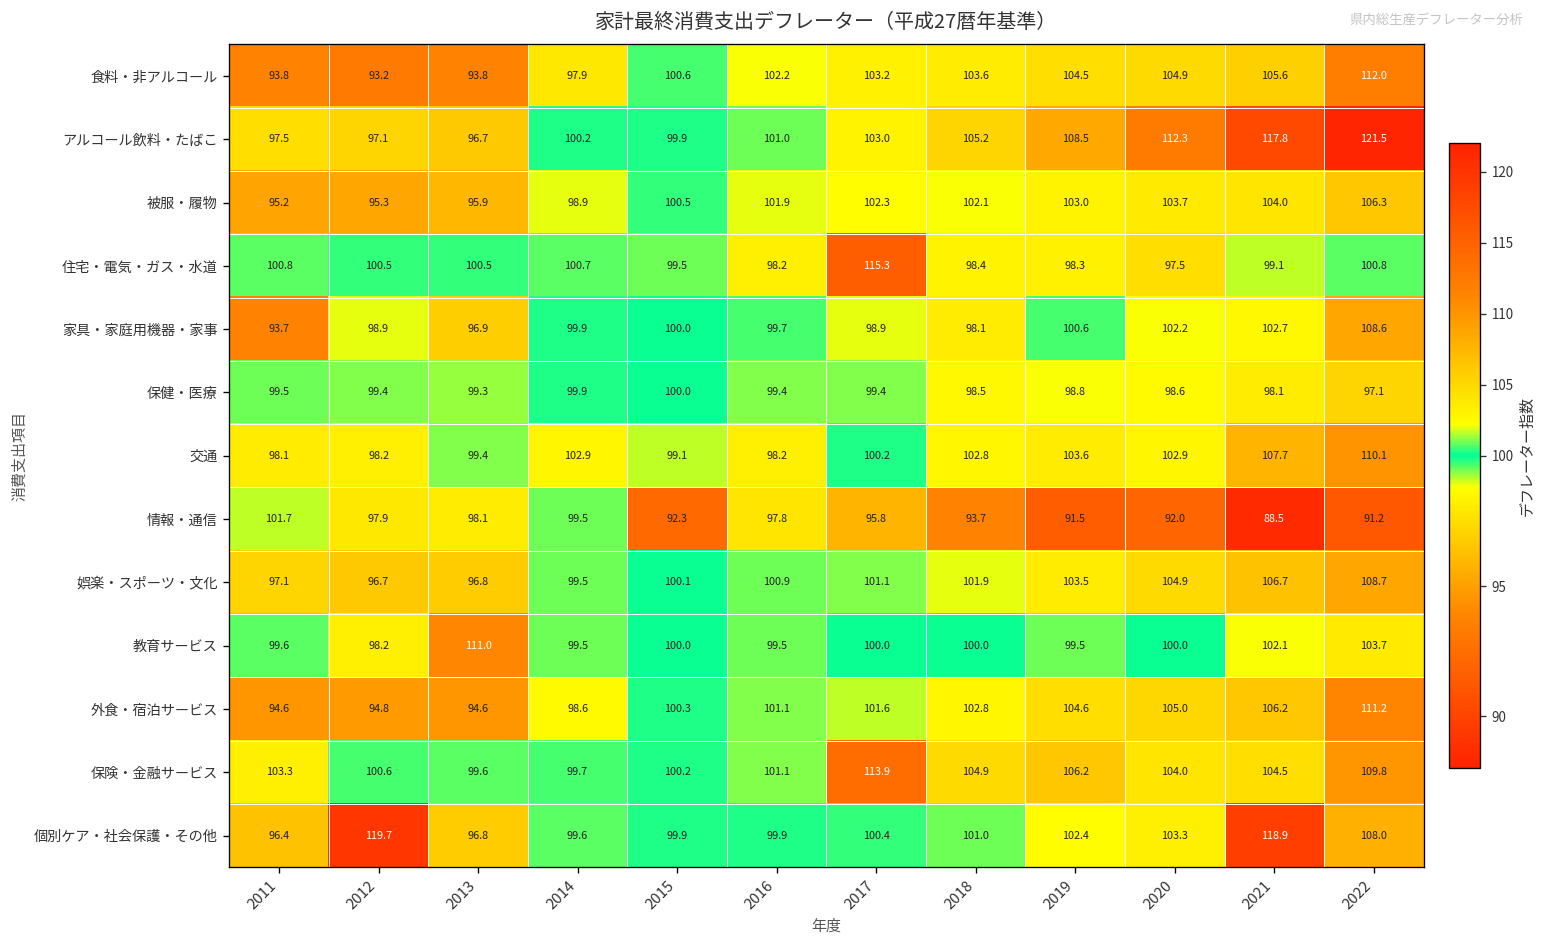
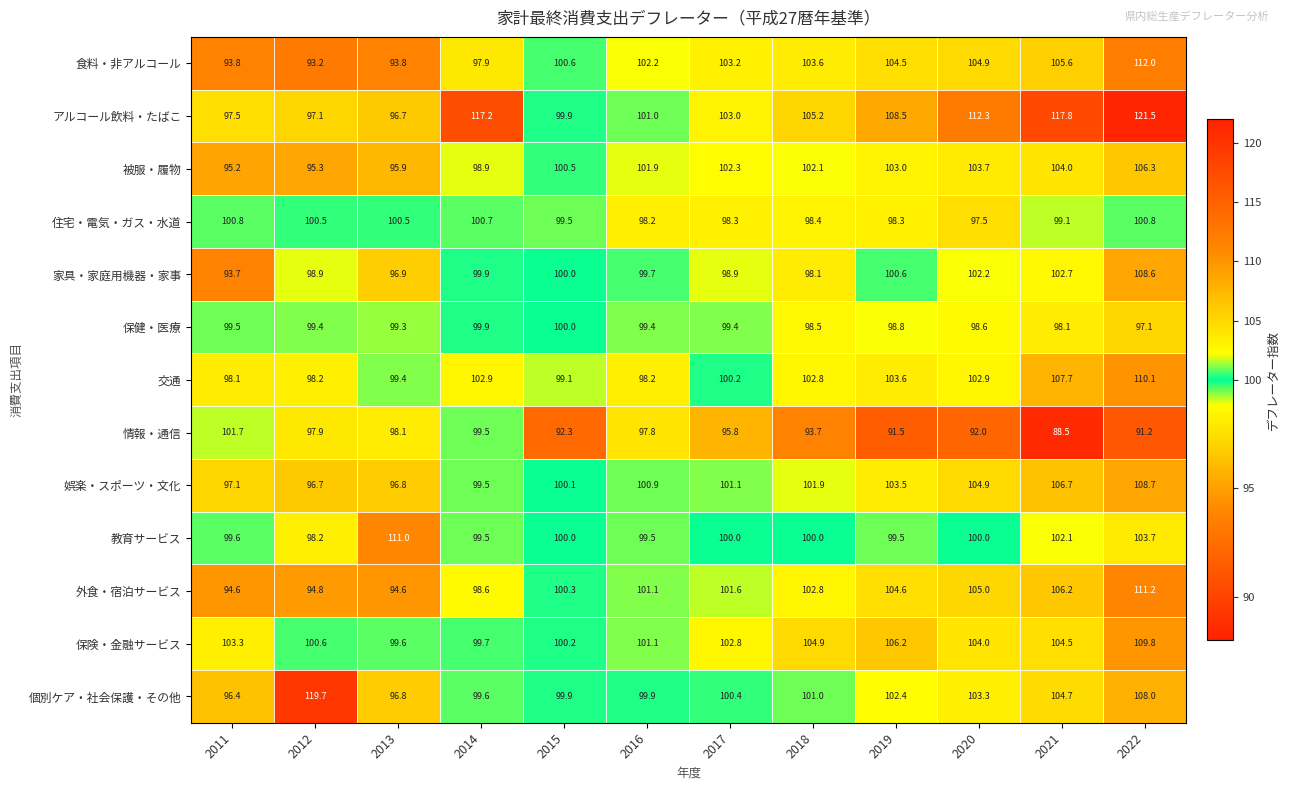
アルコール飲料・たばこ, 2014: 100.2 -> 117.2
住宅・電気・ガス・水道, 2017: 115.3 -> 98.3
保険・金融サービス, 2017: 113.9 -> 102.8
個別ケア・社会保護・その他, 2021: 118.9 -> 104.7
